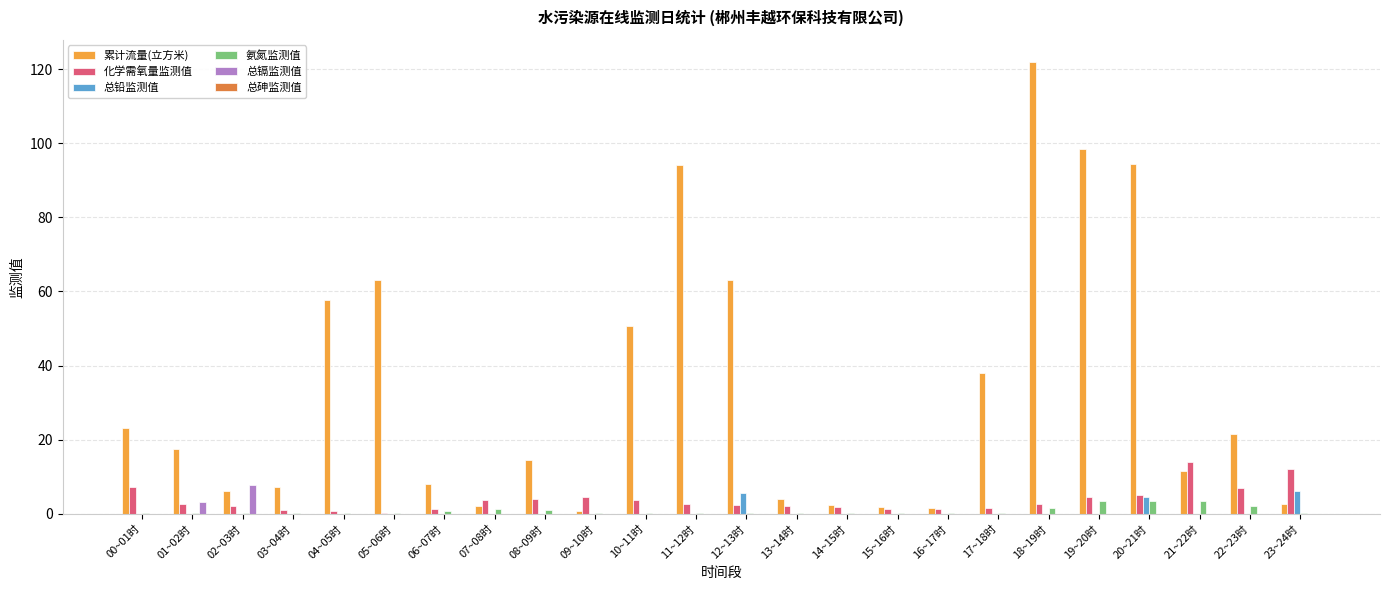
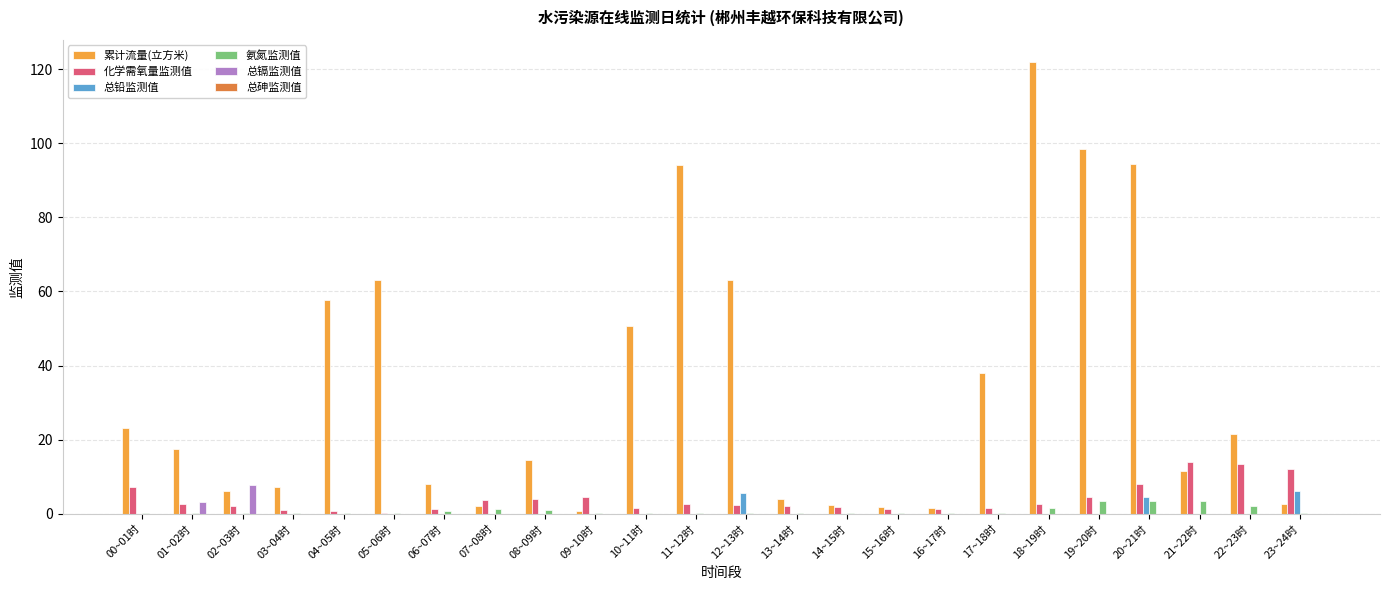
化学需氧量监测值, 10~11时: 4 -> 2
化学需氧量监测值, 20~21时: 5 -> 8
化学需氧量监测值, 22~23时: 7 -> 13
